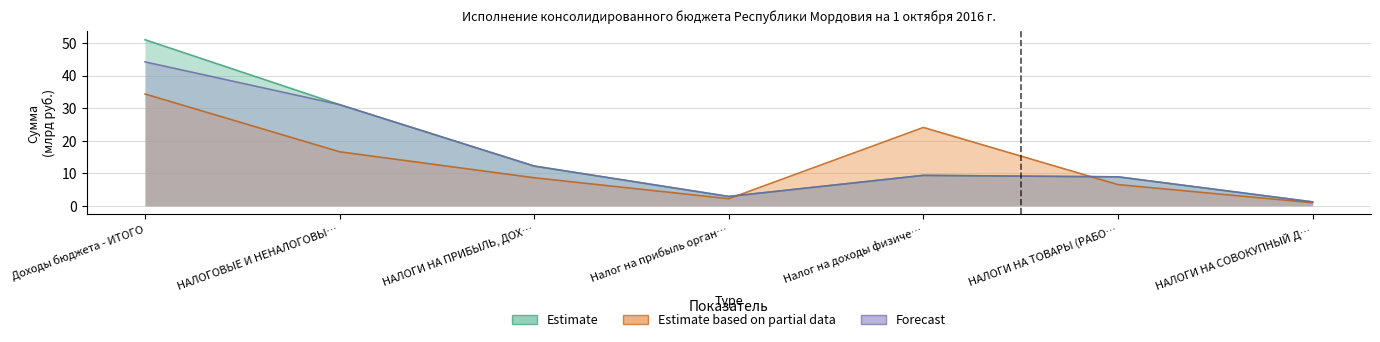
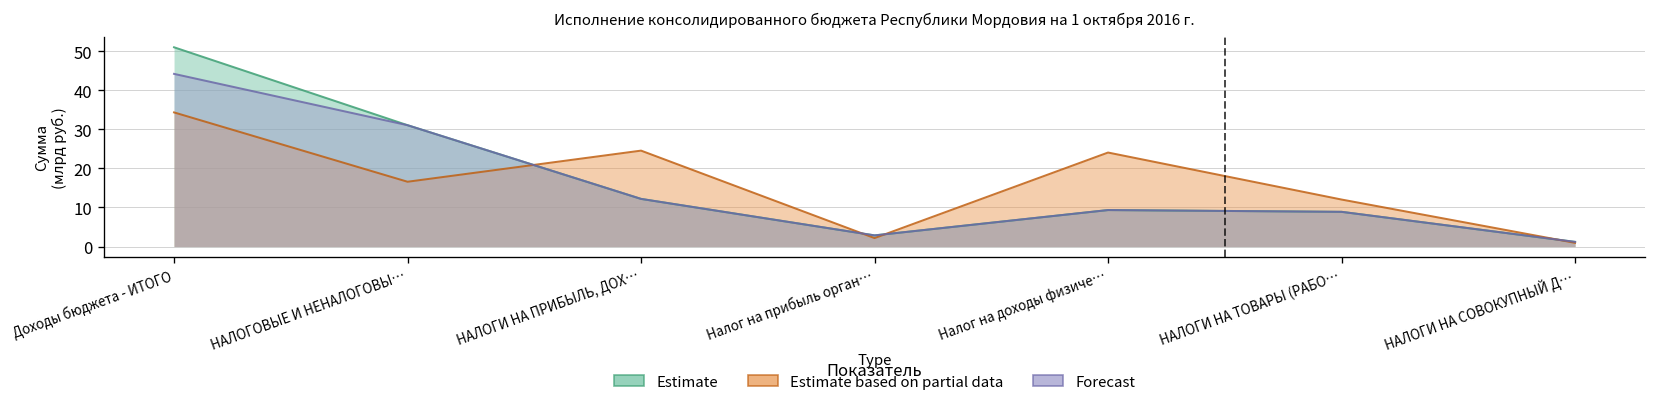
Estimate based on partial data, НАЛОГИ НА ПРИБЫЛЬ, ДОХ…: 9 -> 25
Estimate based on partial data, НАЛОГИ НА ТОВАРЫ (РАБО…: 7 -> 12
